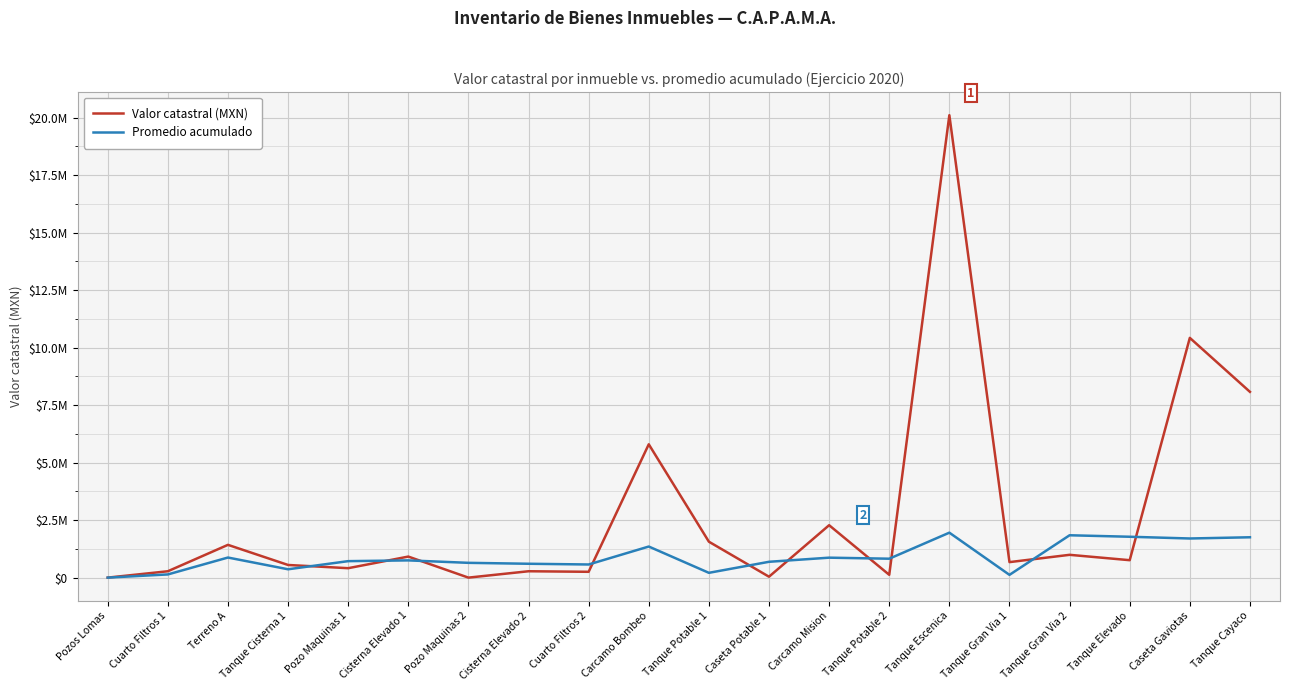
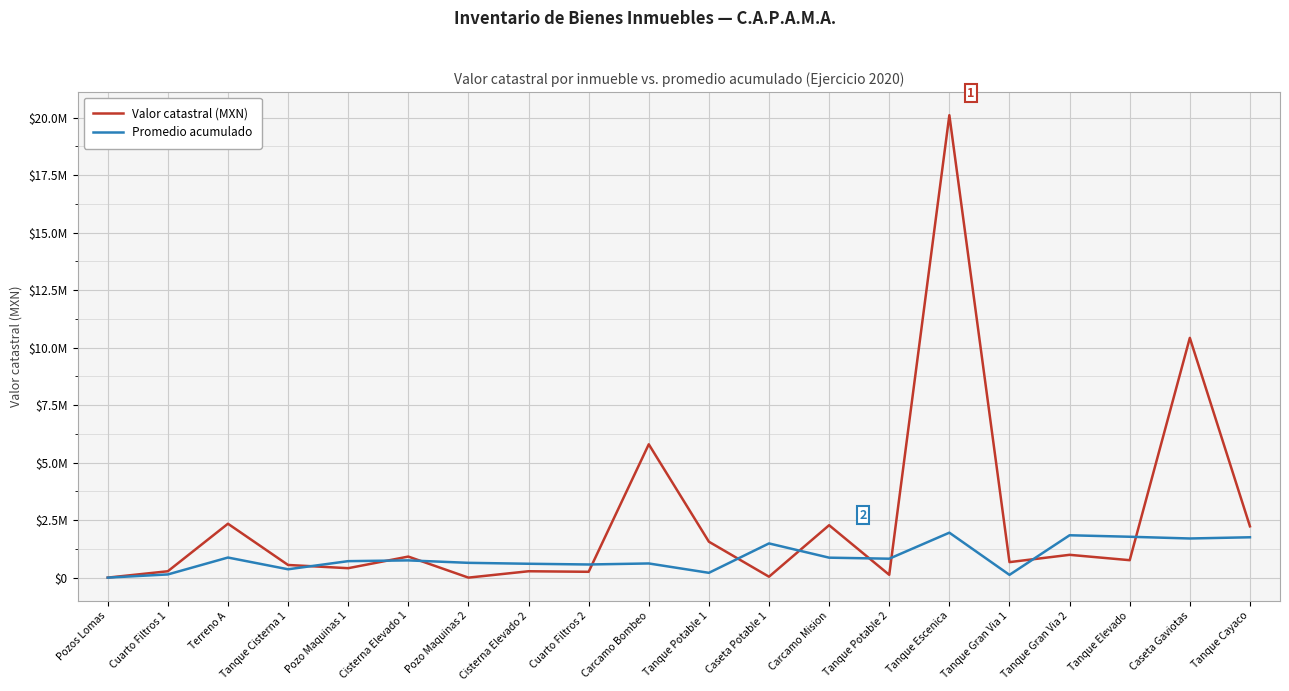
Valor catastral (MXN), Terreno A: $1400000 -> $2300000
Promedio acumulado, Carcamo Bombeo: $1400000 -> $600000
Promedio acumulado, Caseta Potable 1: $700000 -> $1500000
Valor catastral (MXN), Tanque Cayaco: $8100000 -> $2200000
